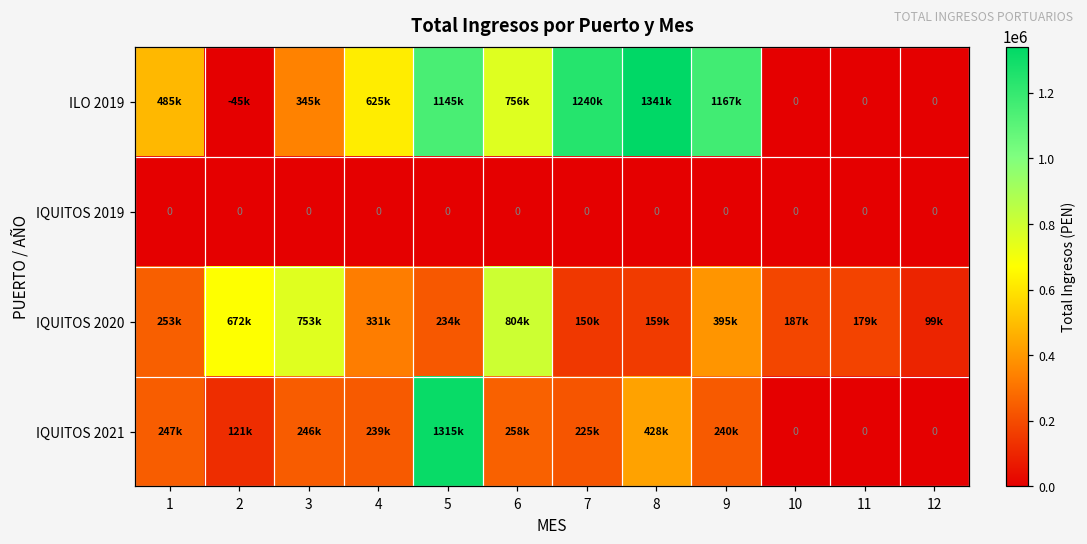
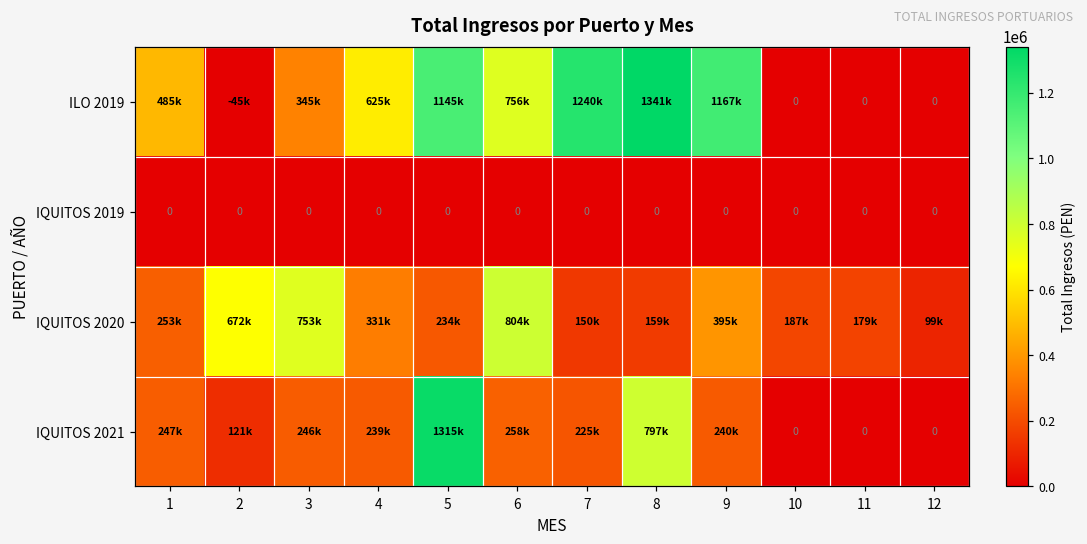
IQUITOS 2021, 8: 428k -> 797k
